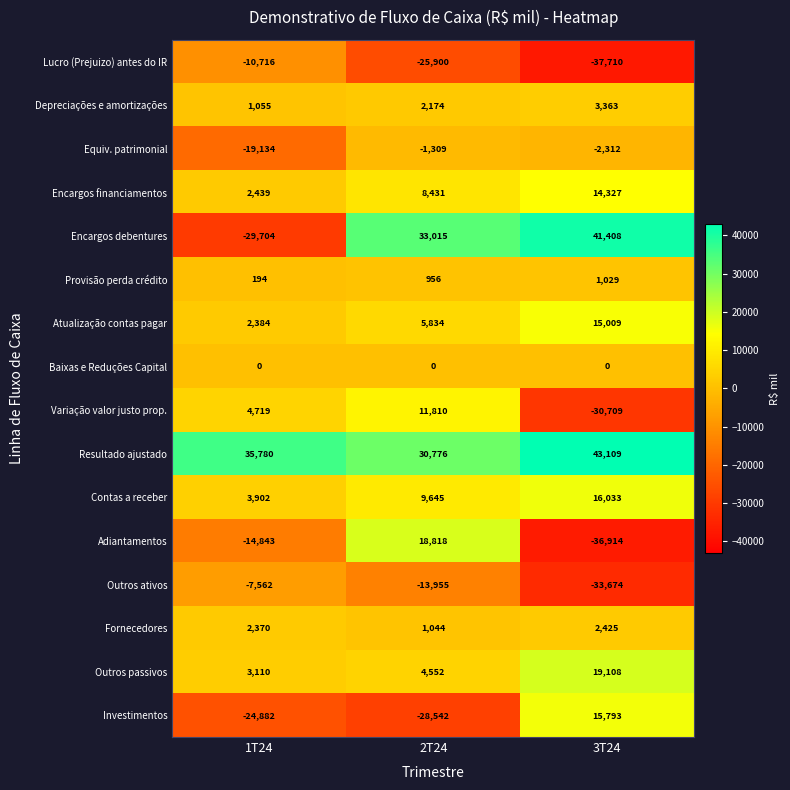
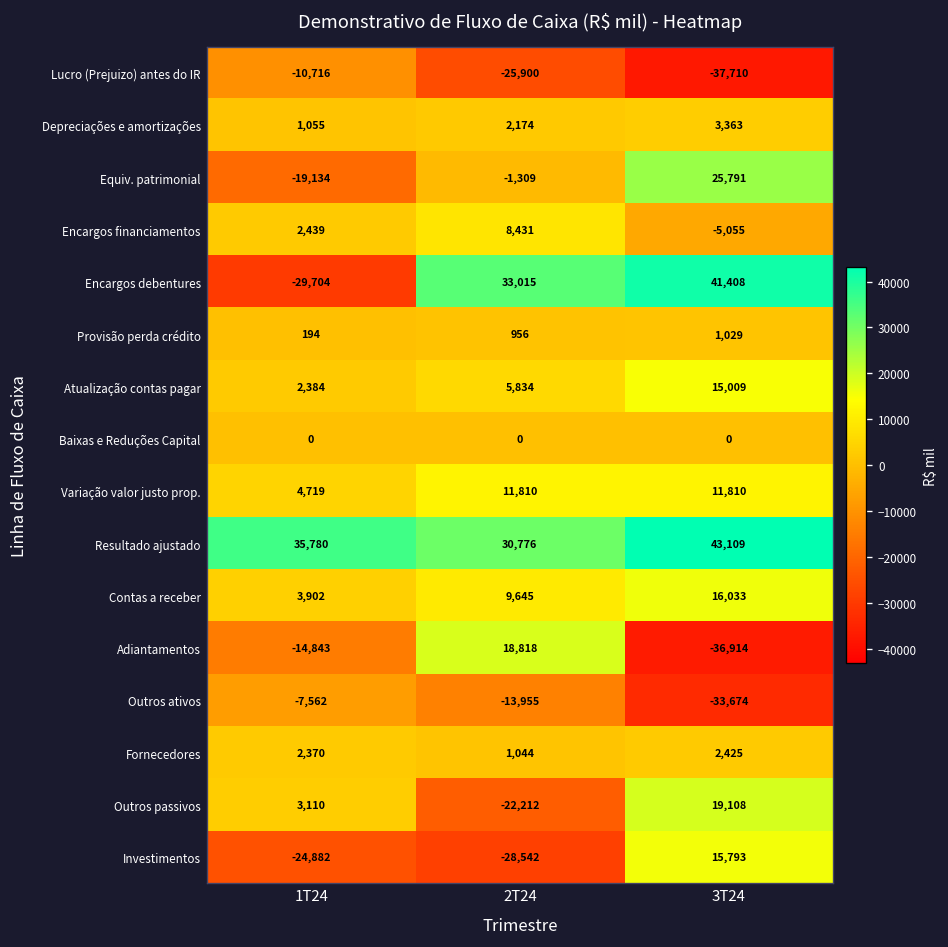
Equiv. patrimonial, 3T24: -2,312 -> 25,791
Encargos financiamentos, 3T24: 14,327 -> -5,055
Variação valor justo prop., 3T24: -30,709 -> 11,810
Outros passivos, 2T24: 4,552 -> -22,212
